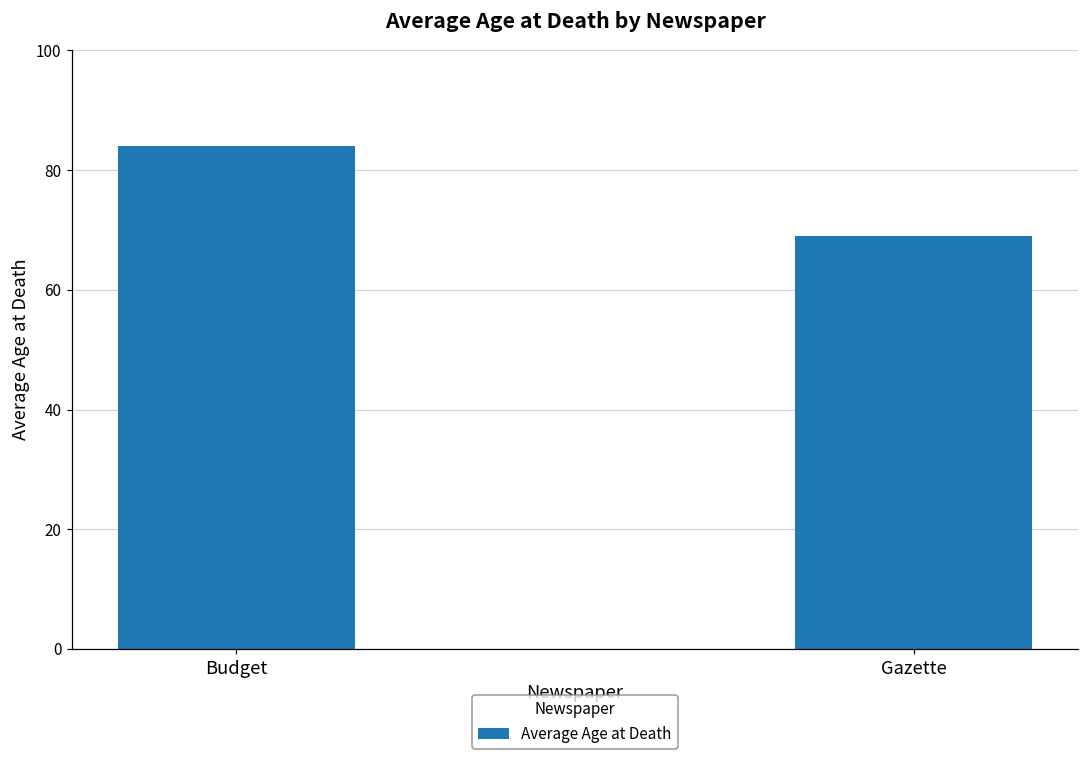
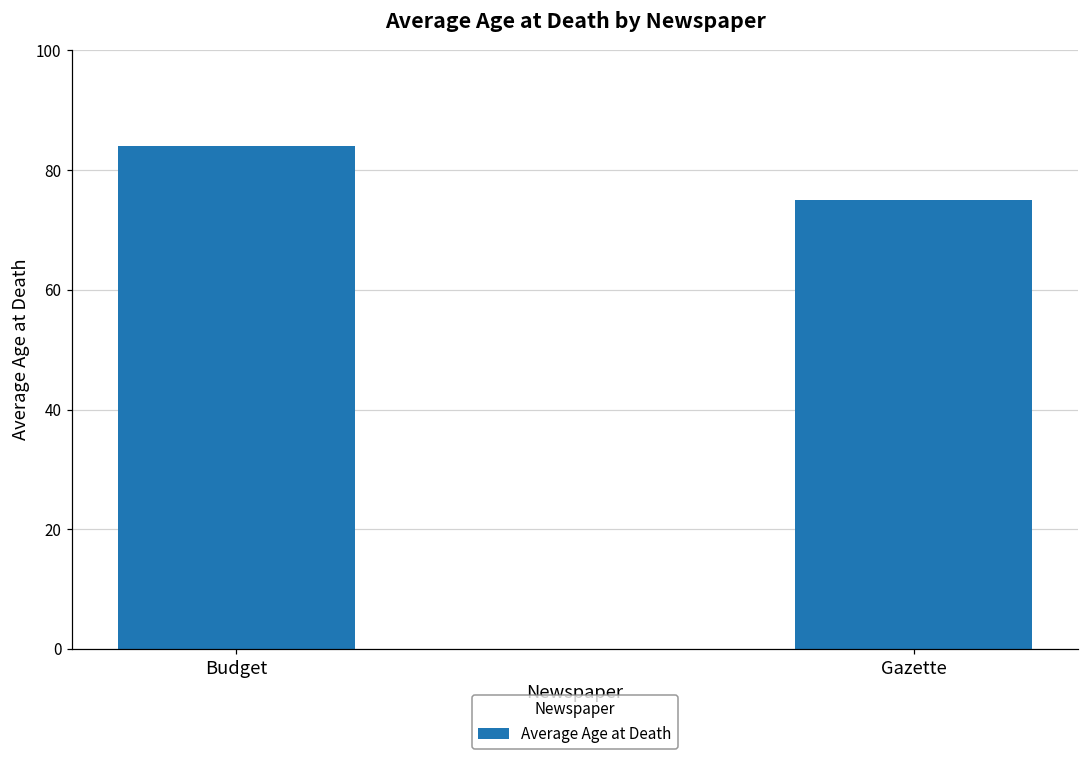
Gazette: 69 -> 75
